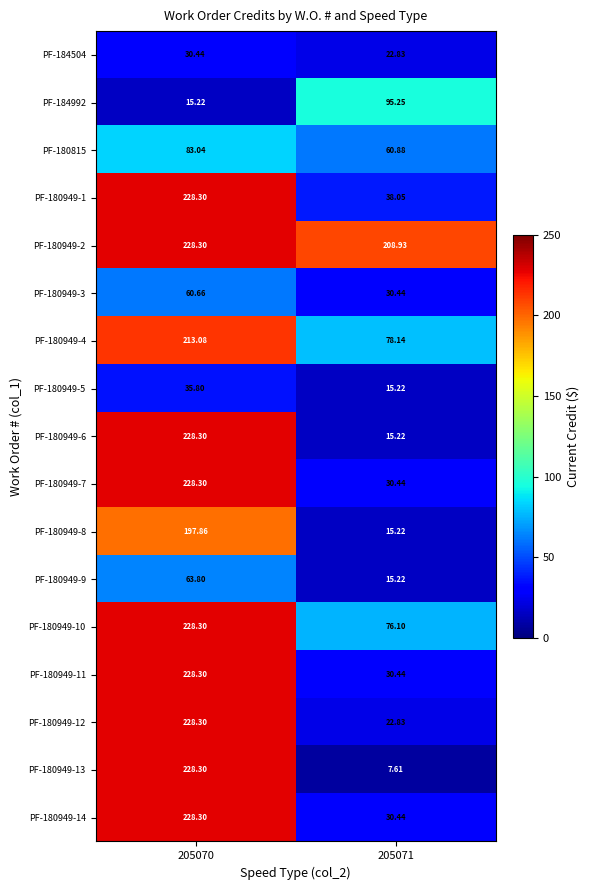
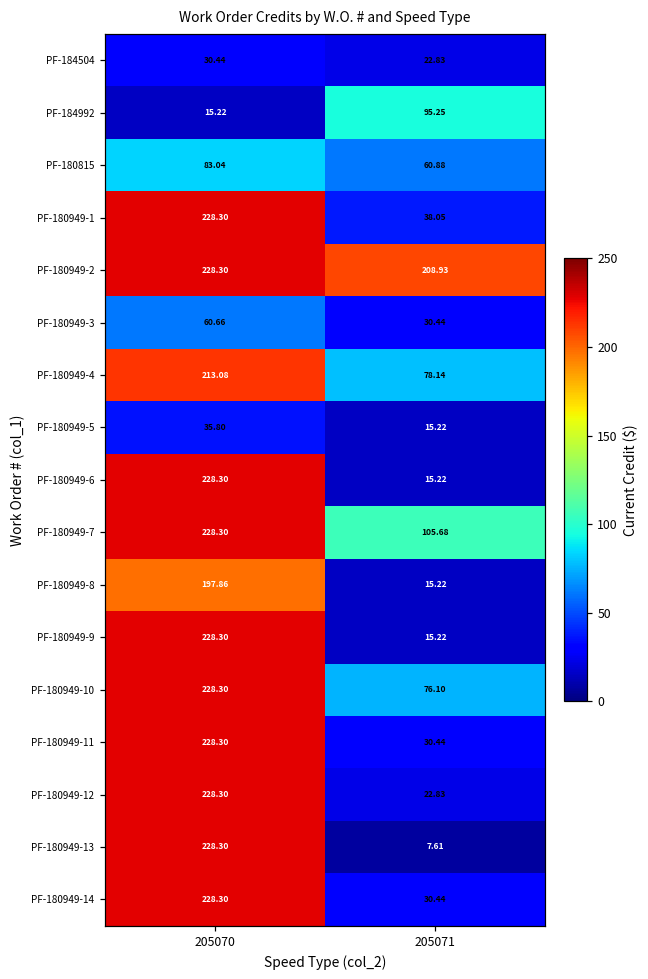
PF-180949-7, 205071: 30.44 -> 105.68
PF-180949-9, 205070: 63.80 -> 228.30
